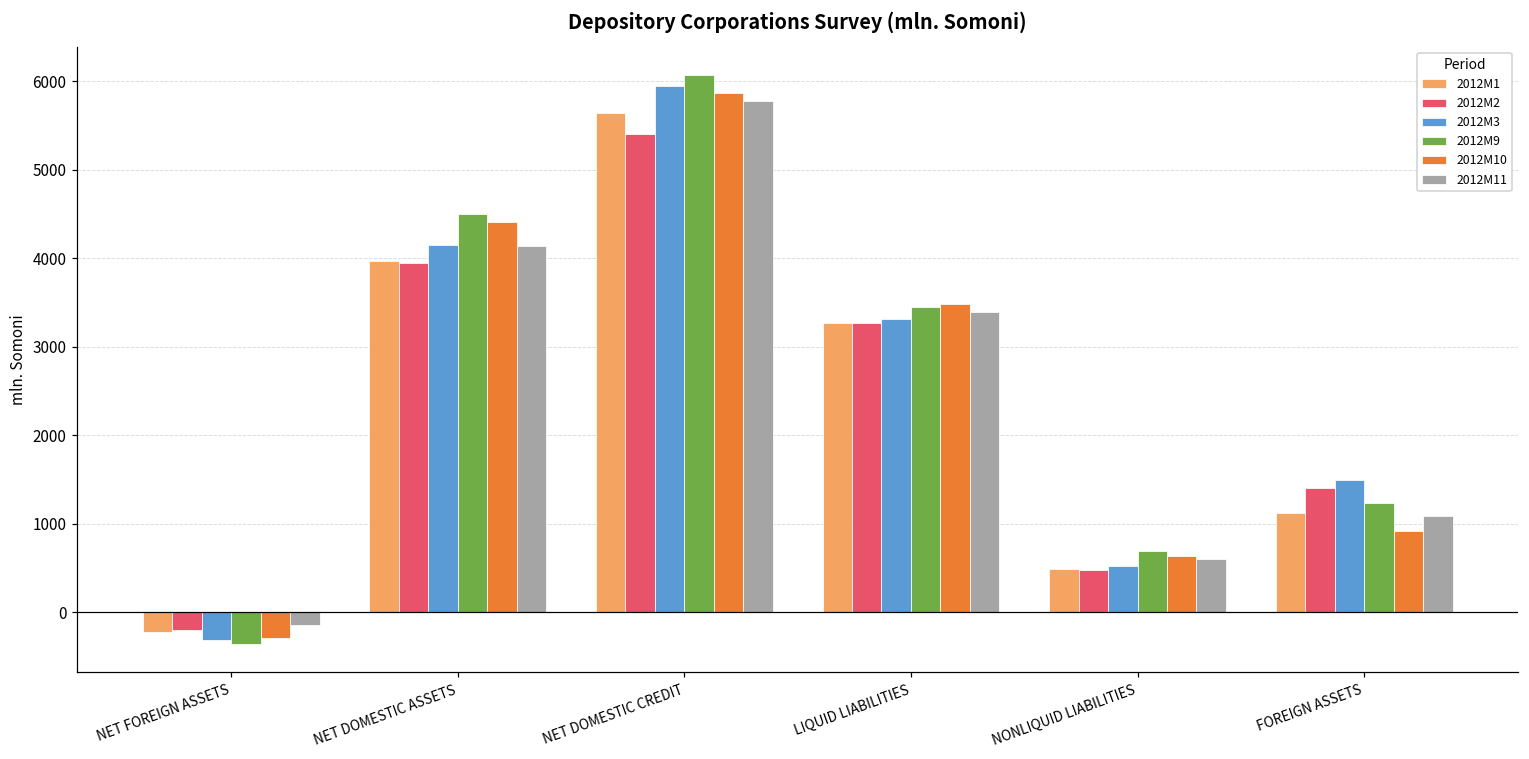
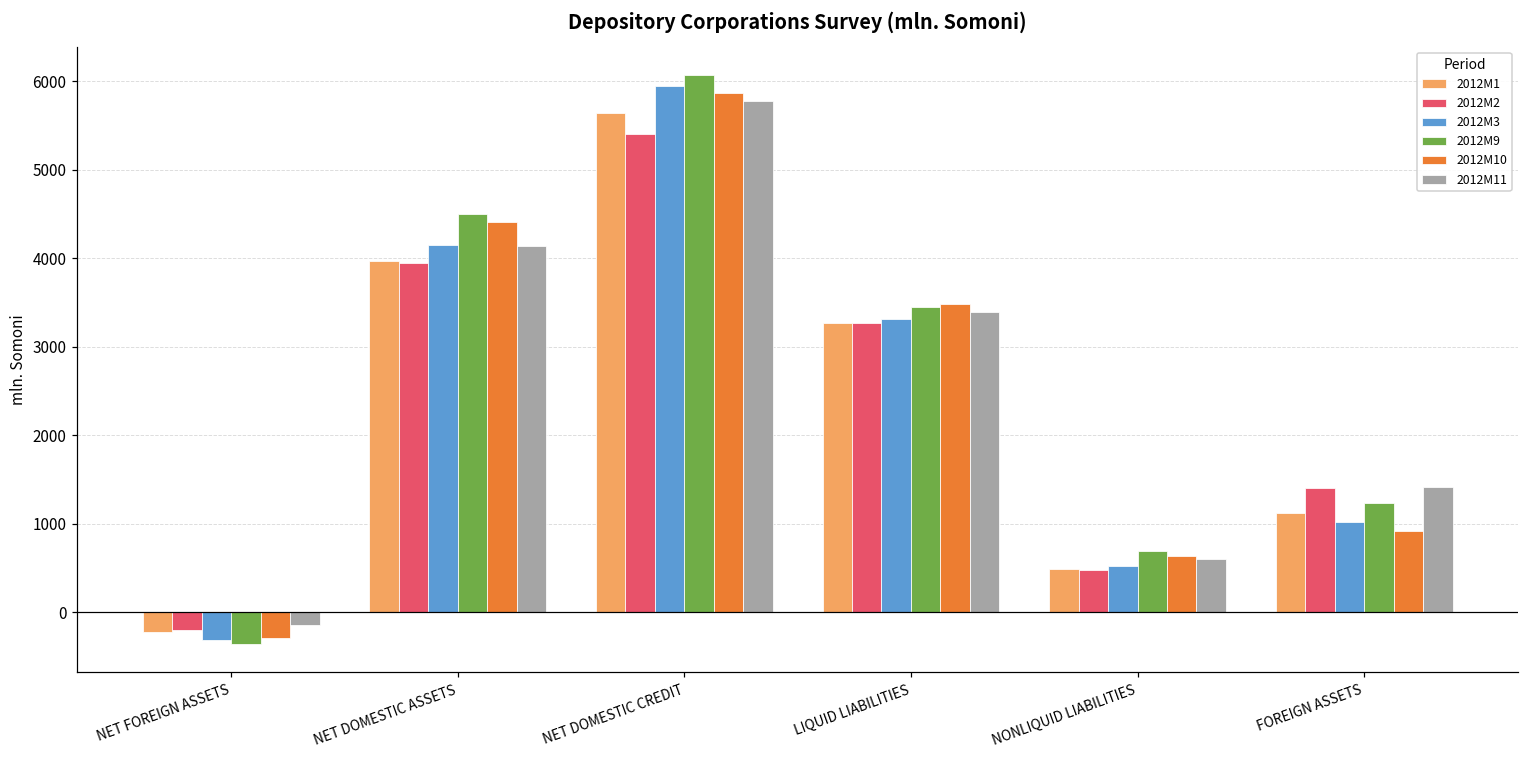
2012M3, FOREIGN ASSETS: 1500 -> 1000
2012M11, FOREIGN ASSETS: 1100 -> 1400
